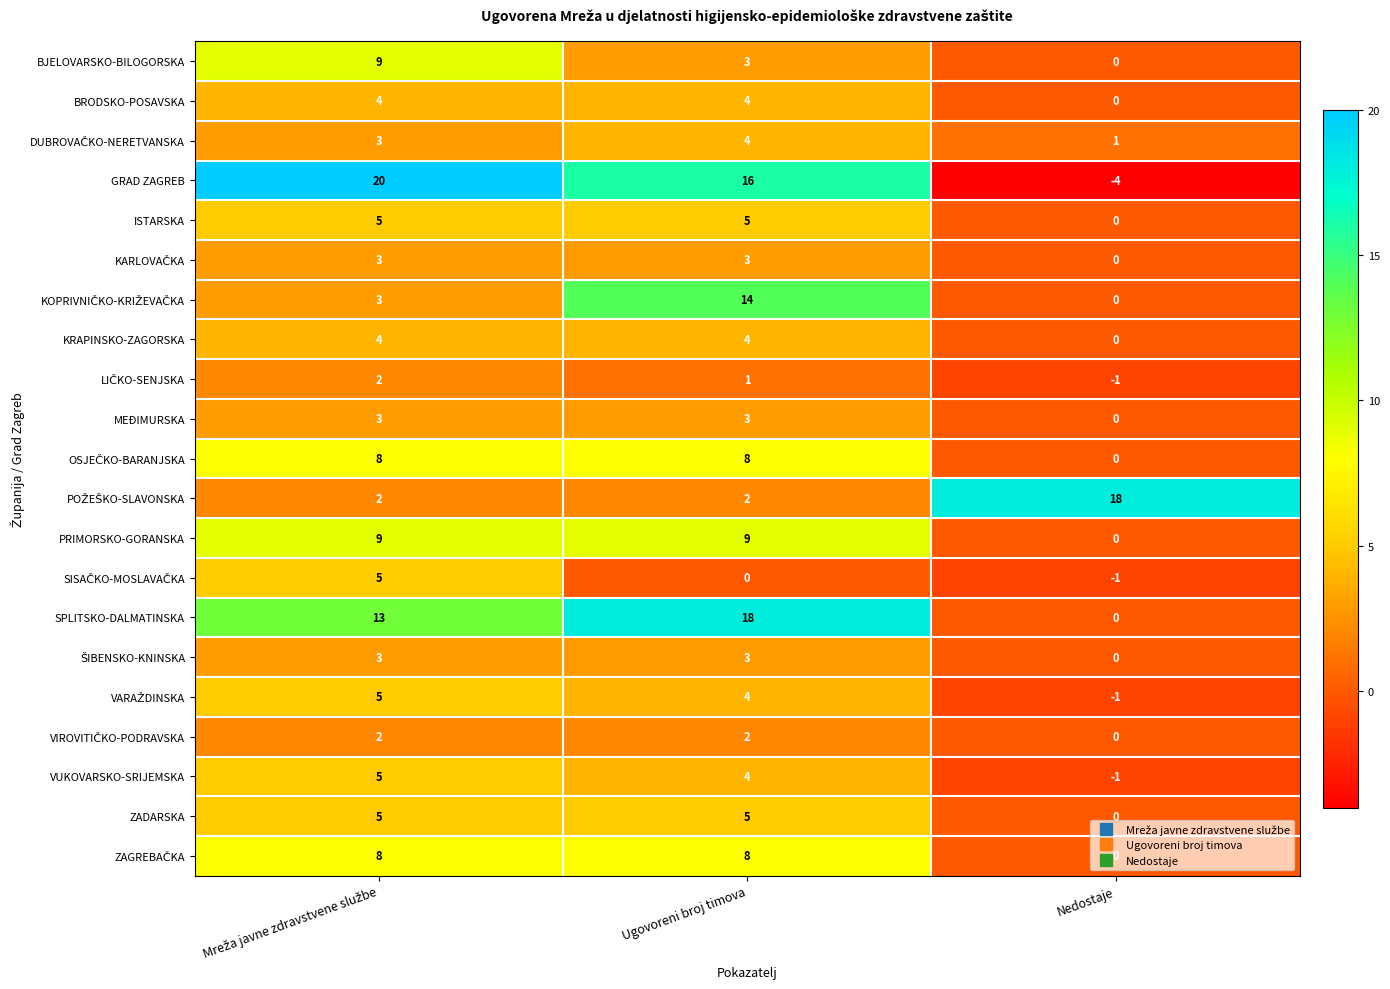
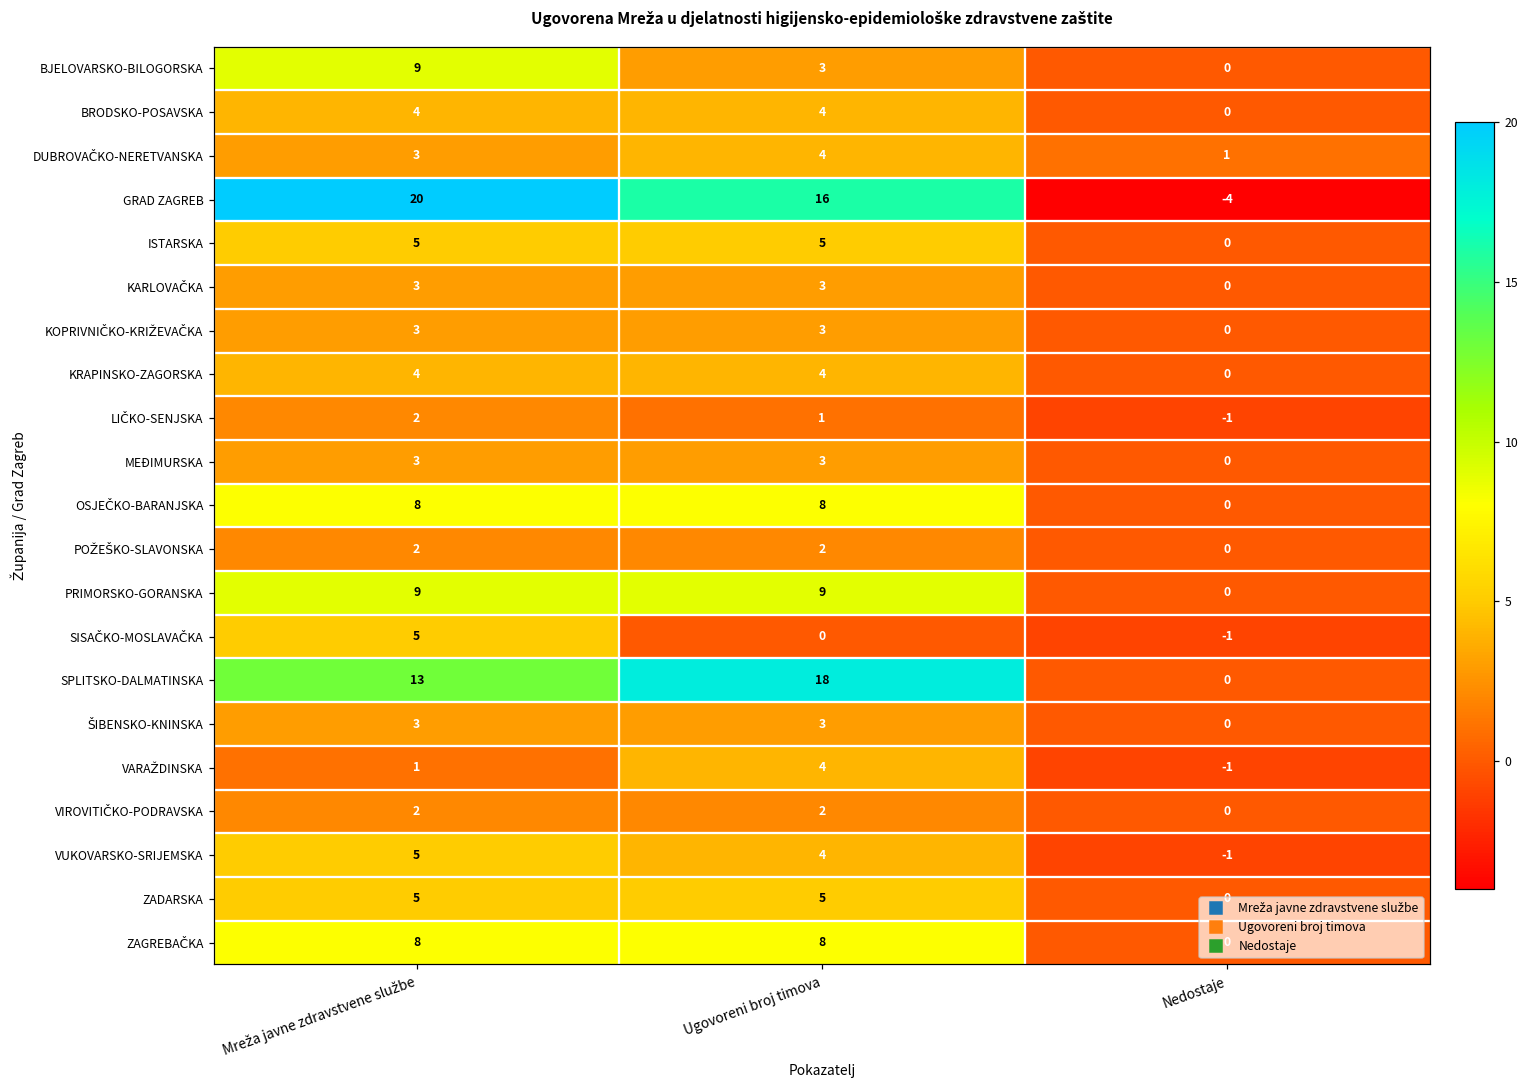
KOPRIVNIČKO-KRIŽEVAČKA, Ugovoreni broj timova: 14 -> 3
POŽEŠKO-SLAVONSKA, Nedostaje: 18 -> 0
VARAŽDINSKA, Mreža javne zdravstvene službe: 5 -> 1
